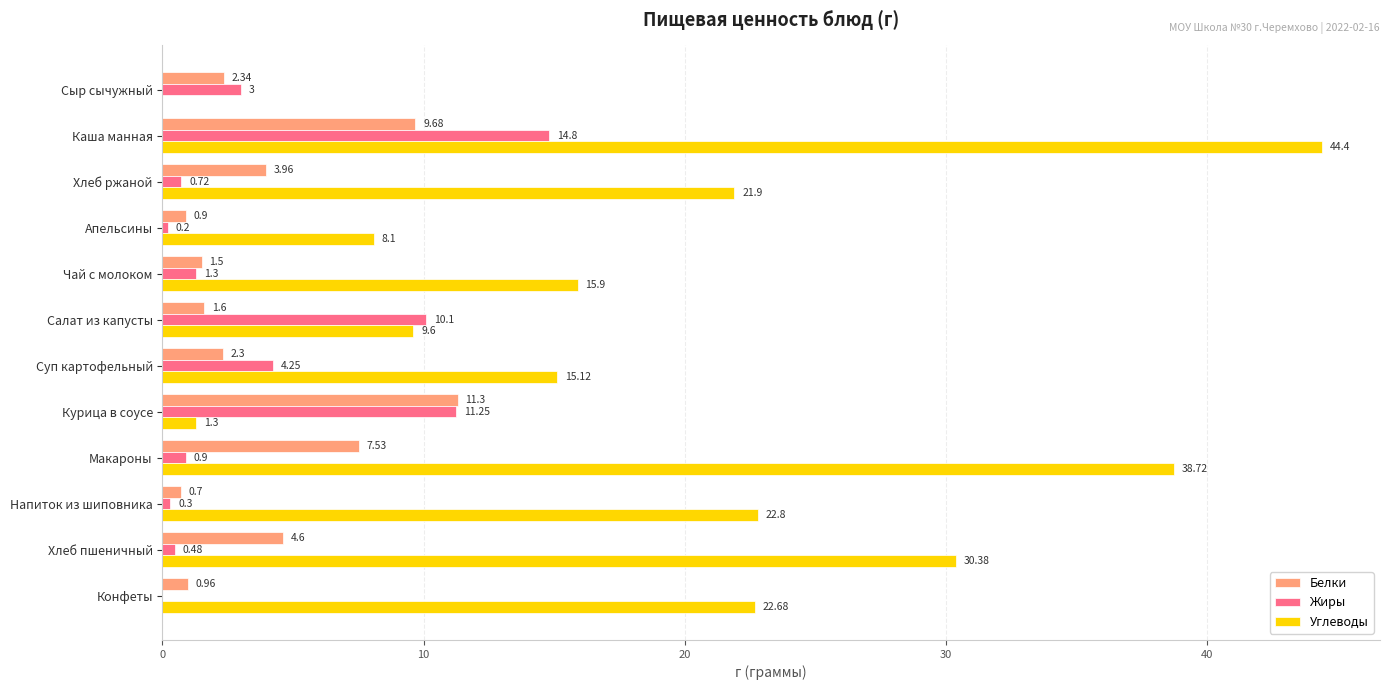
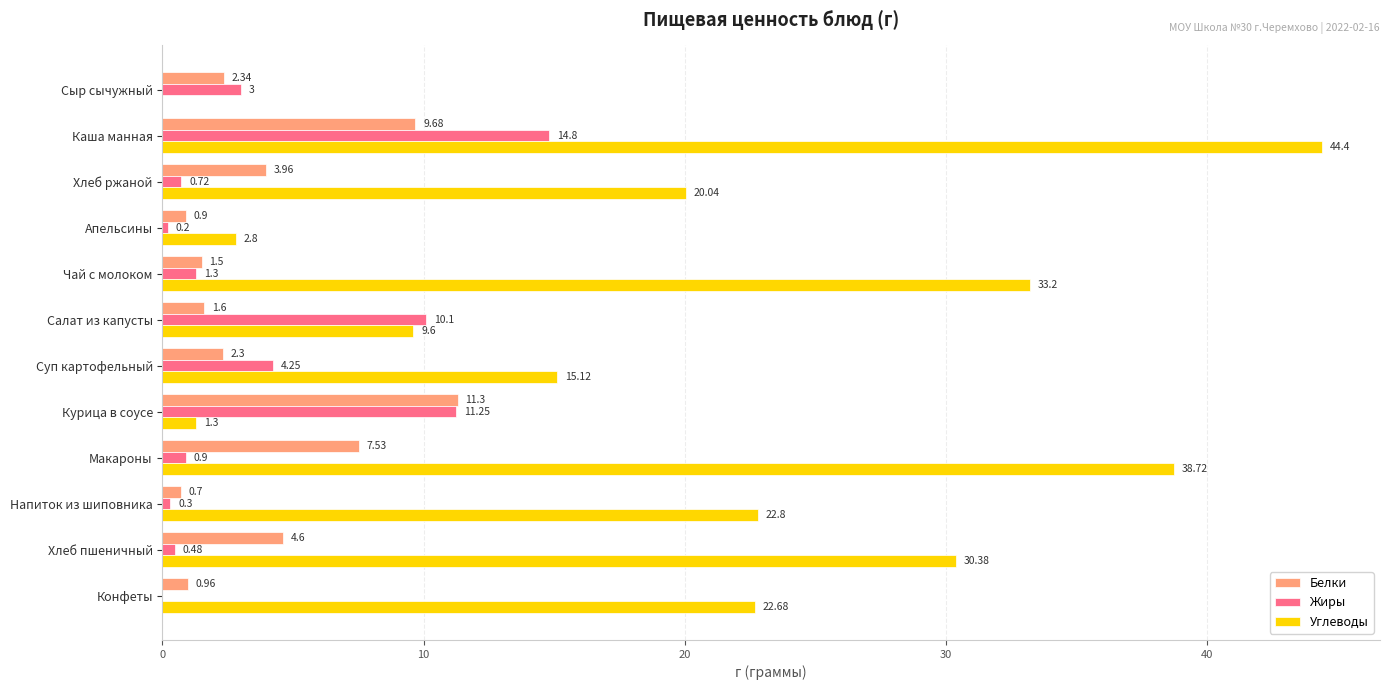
Углеводы, Хлеб ржаной: 21.9 -> 20.04
Углеводы, Апельсины: 8.1 -> 2.8
Углеводы, Чай с молоком: 15.9 -> 33.2
